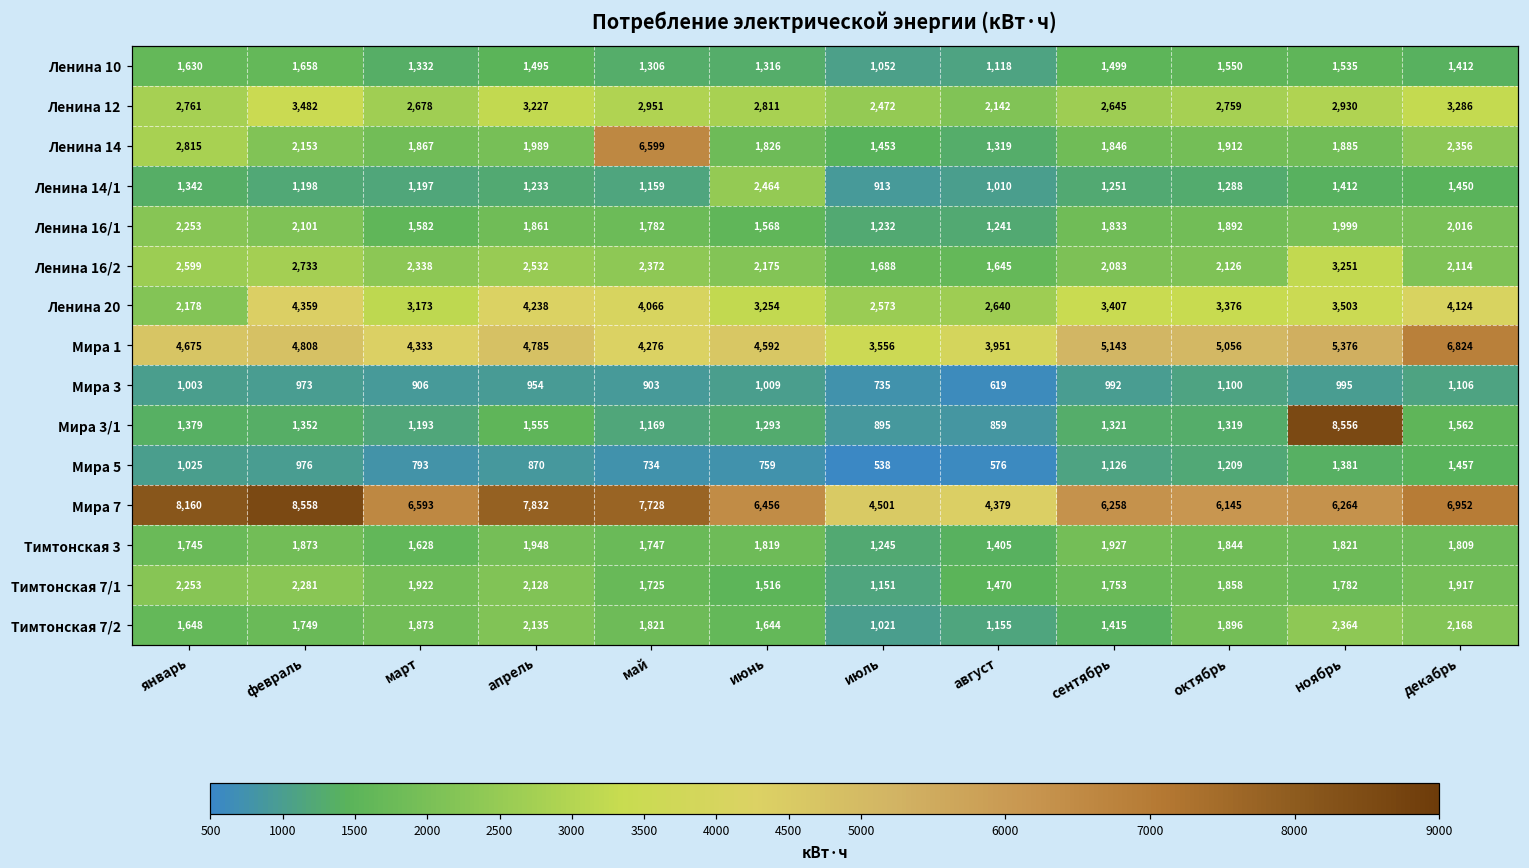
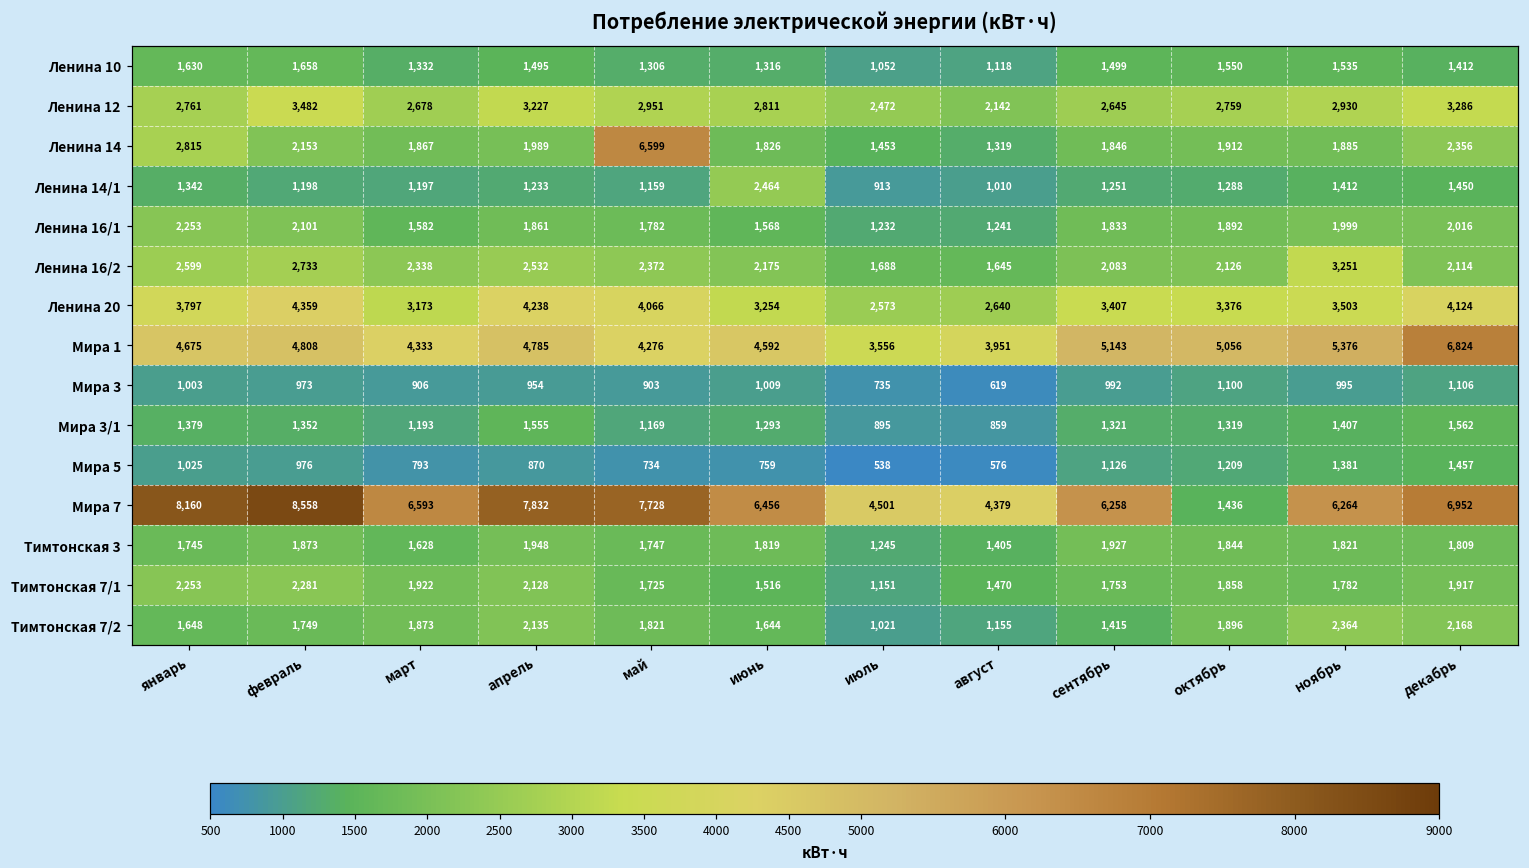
Ленина 20, январь: 2,178 -> 3,797
Мира 3/1, ноябрь: 8,556 -> 1,407
Мира 7, октябрь: 6,145 -> 1,436
